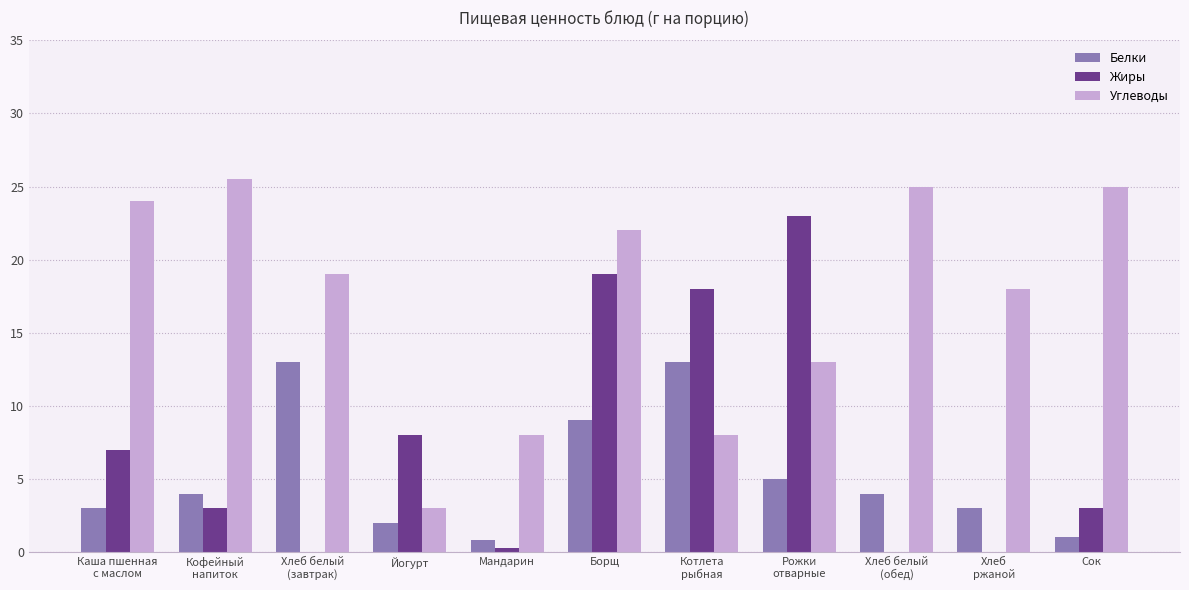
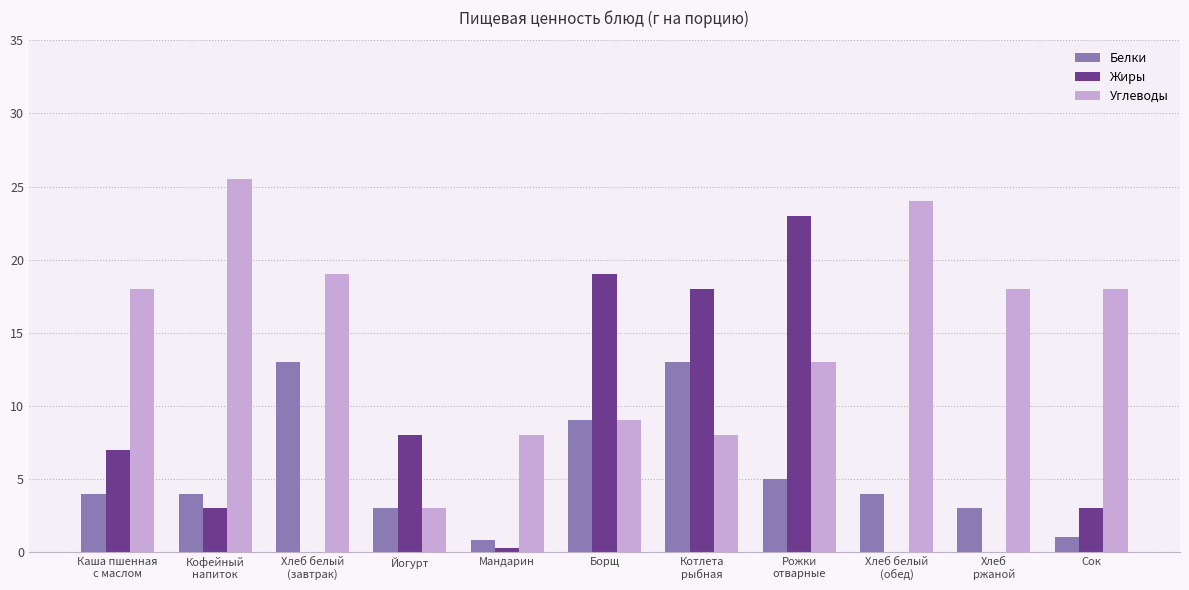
Белки, Каша пшенная с маслом: 3 -> 4
Углеводы, Каша пшенная с маслом: 24 -> 18
Белки, Йогурт: 2 -> 3
Углеводы, Борщ: 22 -> 9
Углеводы, Хлеб белый (обед): 25 -> 24
Углеводы, Сок: 25 -> 18
